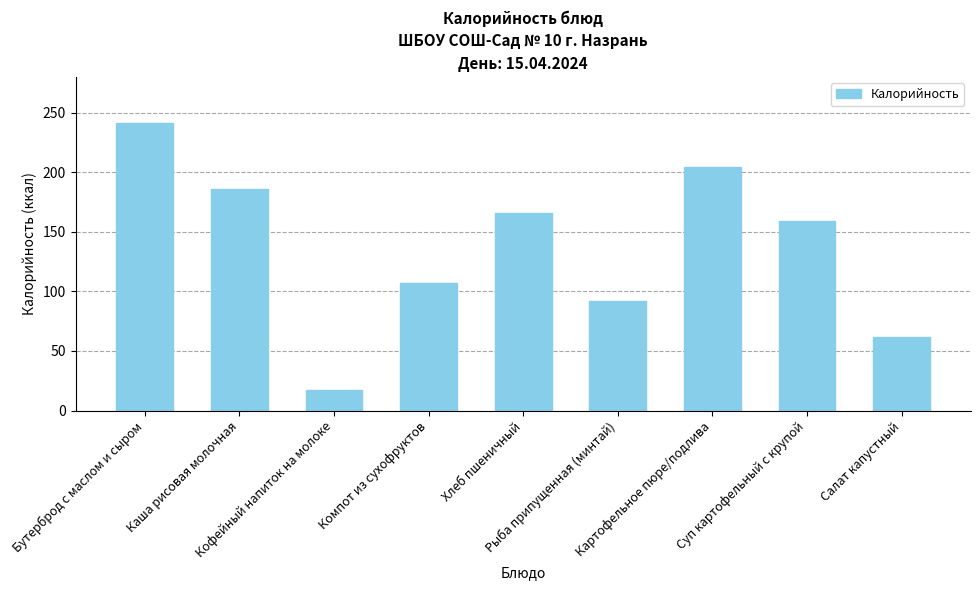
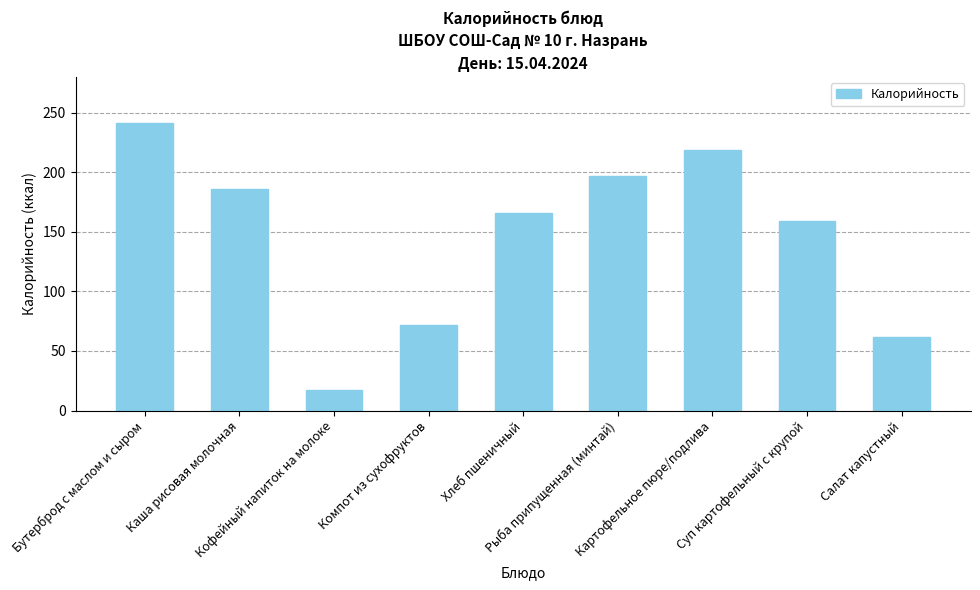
Компот из сухофруктов: 107 -> 72
Рыба припущенная (минтай): 92 -> 197
Картофельное пюре/подлива: 204 -> 219
